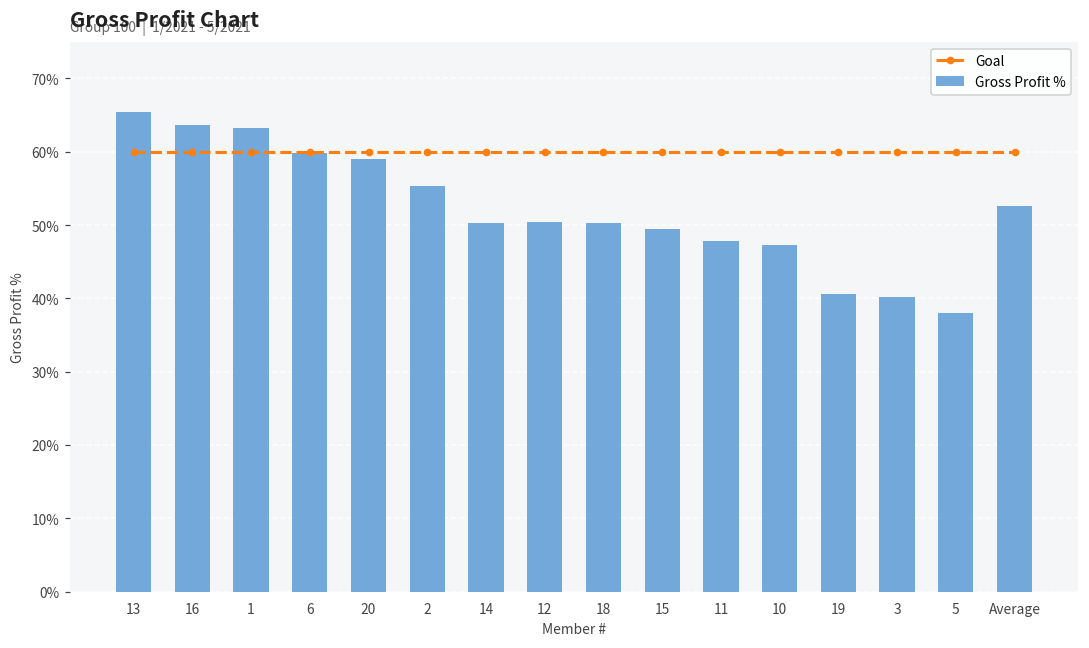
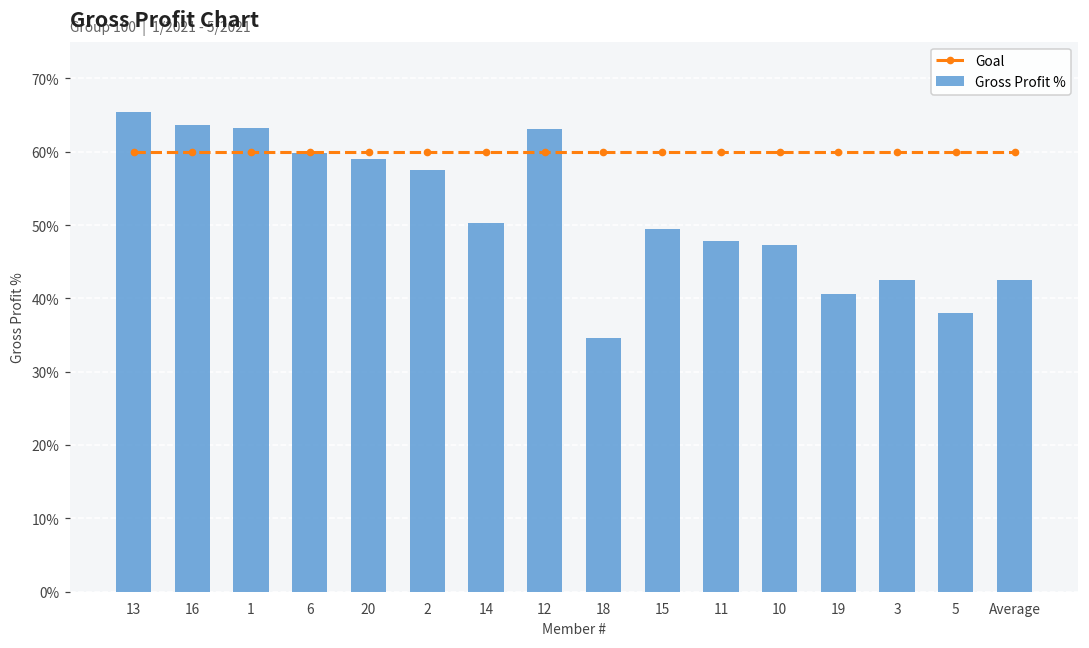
Gross Profit %, 2: 55% -> 57%
Gross Profit %, 12: 50% -> 63%
Gross Profit %, 18: 50% -> 35%
Gross Profit %, 3: 40% -> 43%
Gross Profit %, Average: 53% -> 42%
